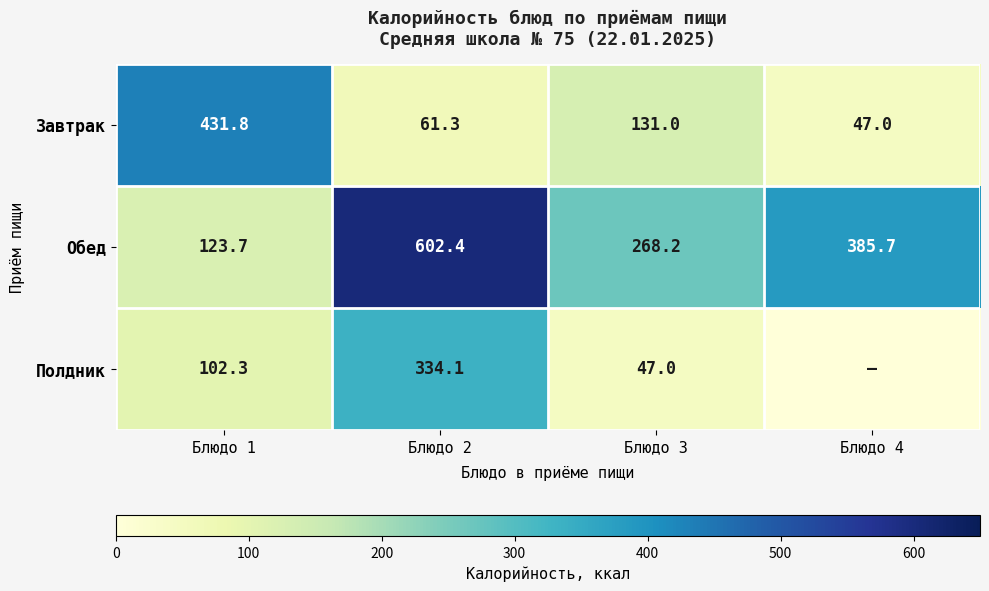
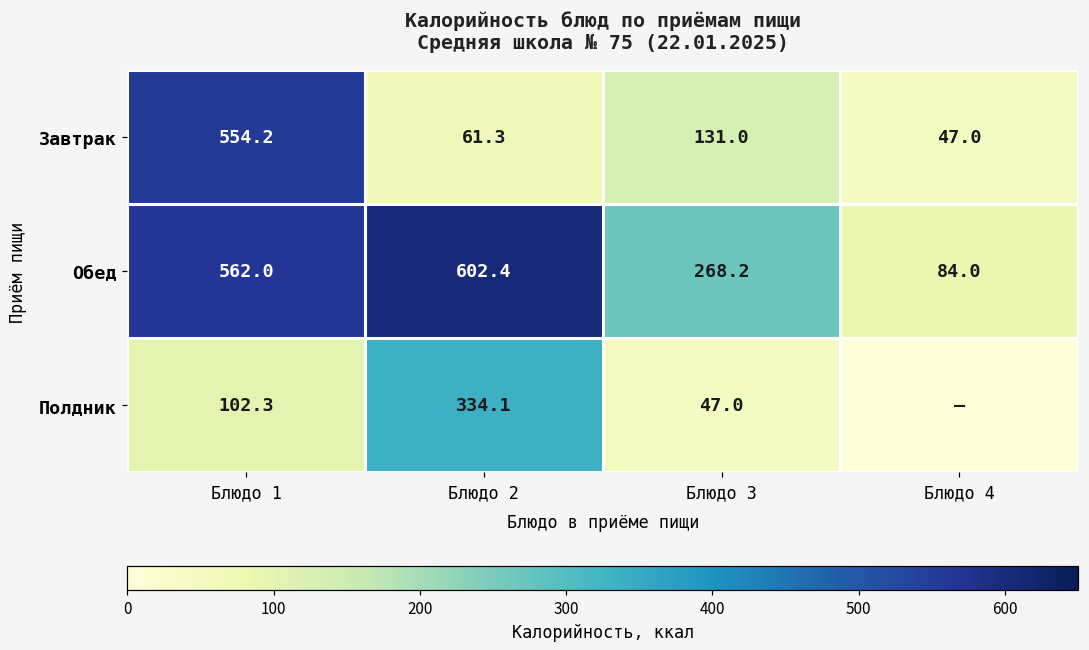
Завтрак, Блюдо 1: 431.8 -> 554.2
Обед, Блюдо 1: 123.7 -> 562.0
Обед, Блюдо 4: 385.7 -> 84.0
